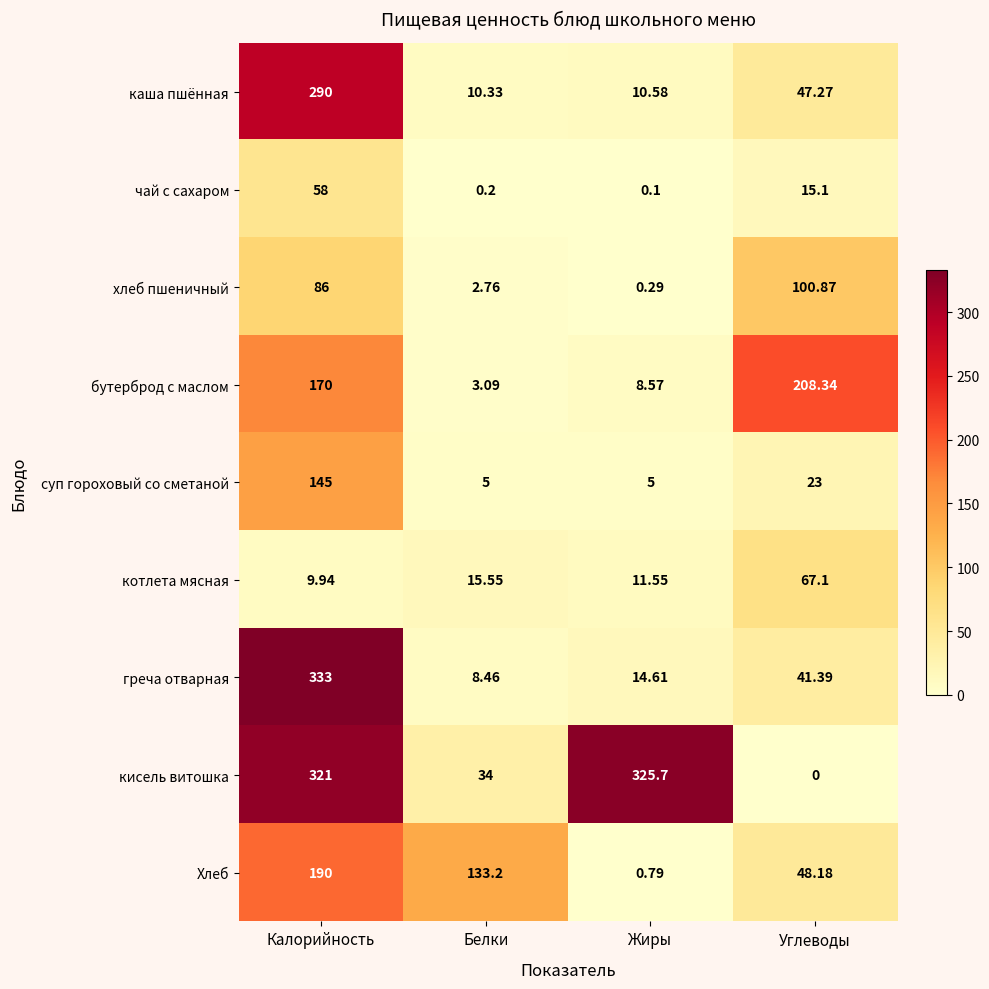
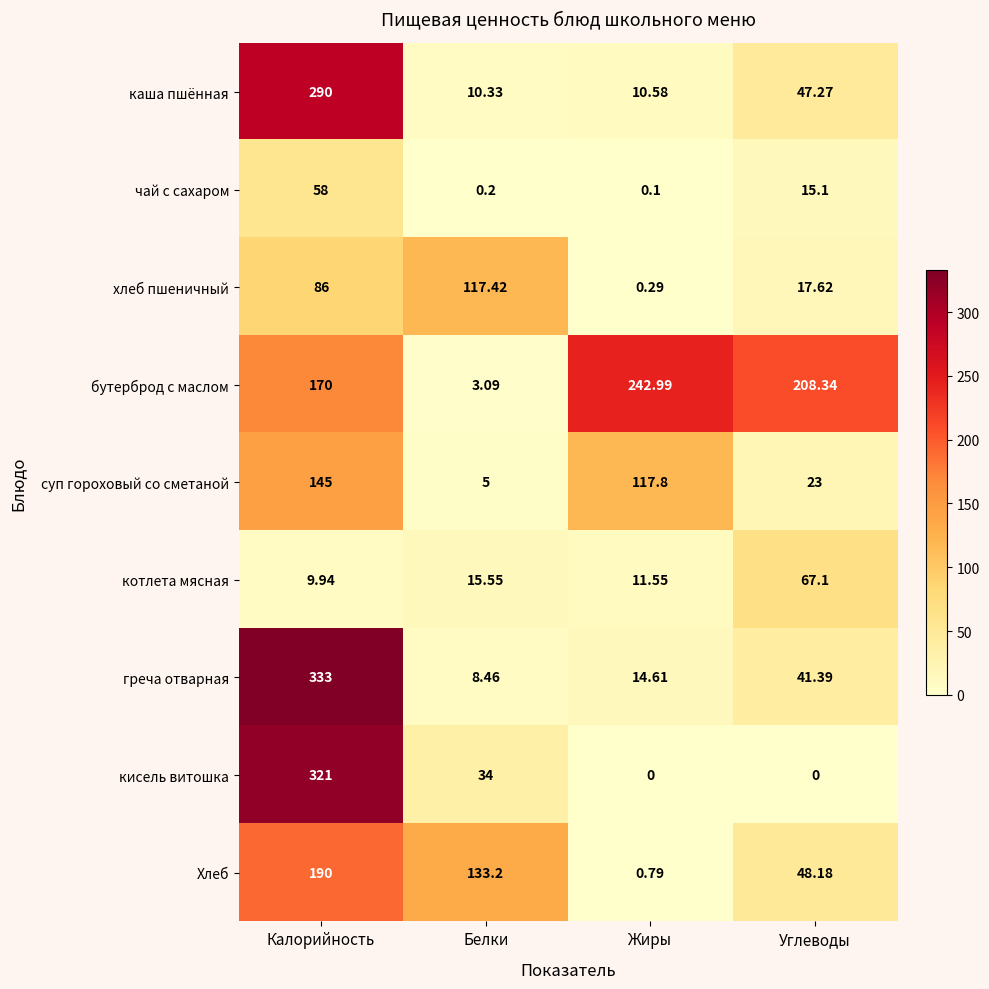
хлеб пшеничный, Белки: 2.76 -> 117.42
хлеб пшеничный, Углеводы: 100.87 -> 17.62
бутерброд с маслом, Жиры: 8.57 -> 242.99
суп гороховый со сметаной, Жиры: 5 -> 117.8
кисель витошка, Жиры: 325.7 -> 0
